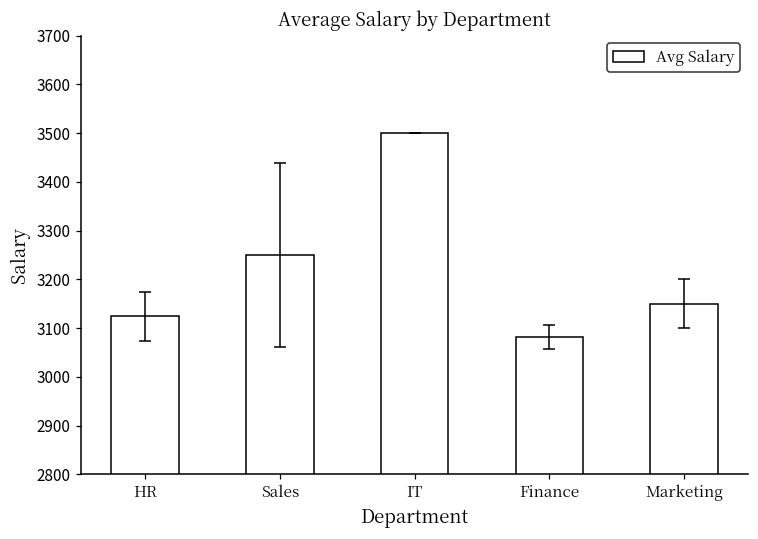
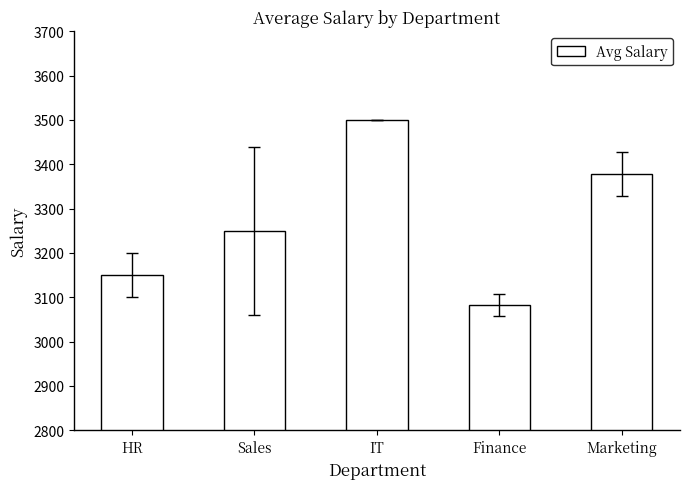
Avg Salary, HR: 3120 -> 3150
Avg Salary, Marketing: 3150 -> 3380
